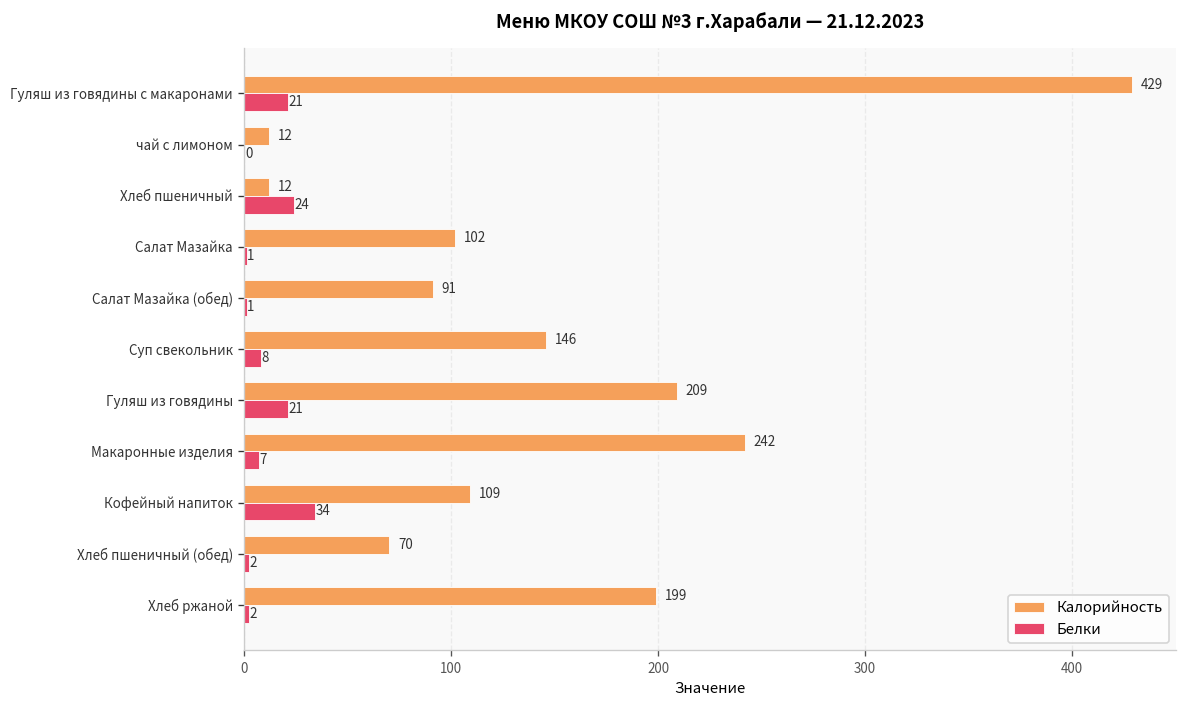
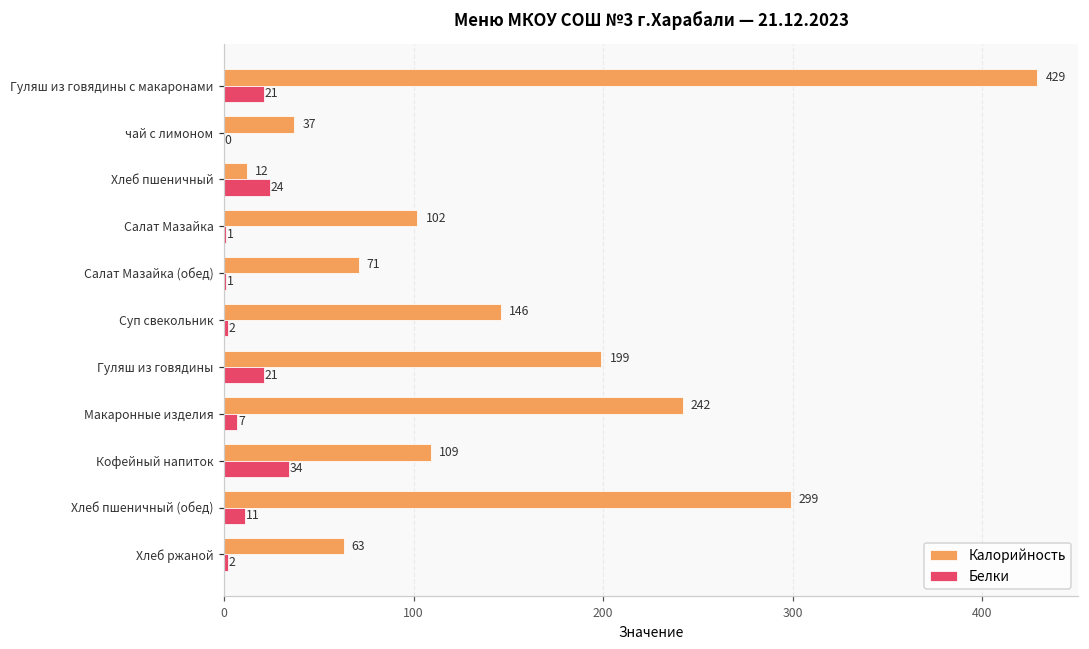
Калорийность, чай с лимоном: 12 -> 37
Калорийность, Салат Мазайка (обед): 91 -> 71
Белки, Суп свекольник: 8 -> 2
Калорийность, Гуляш из говядины: 209 -> 199
Калорийность, Хлеб пшеничный (обед): 70 -> 299
Белки, Хлеб пшеничный (обед): 2 -> 11
Калорийность, Хлеб ржаной: 199 -> 63
